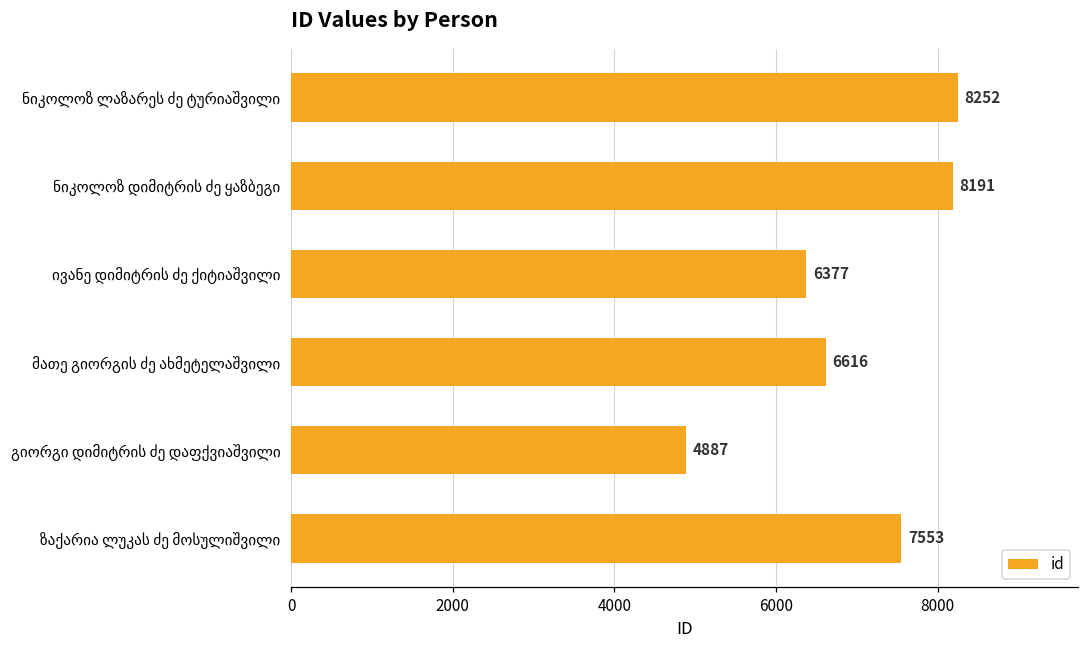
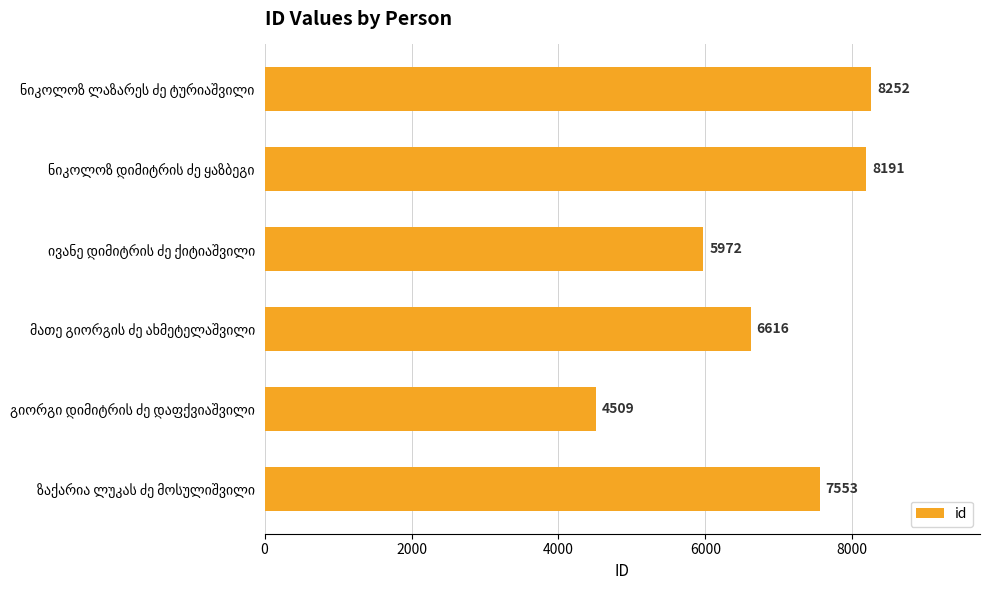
ივანე დიმიტრის ძე ქიტიაშვილი: 6377 -> 5972
გიორგი დიმიტრის ძე დაფქვიაშვილი: 4887 -> 4509
